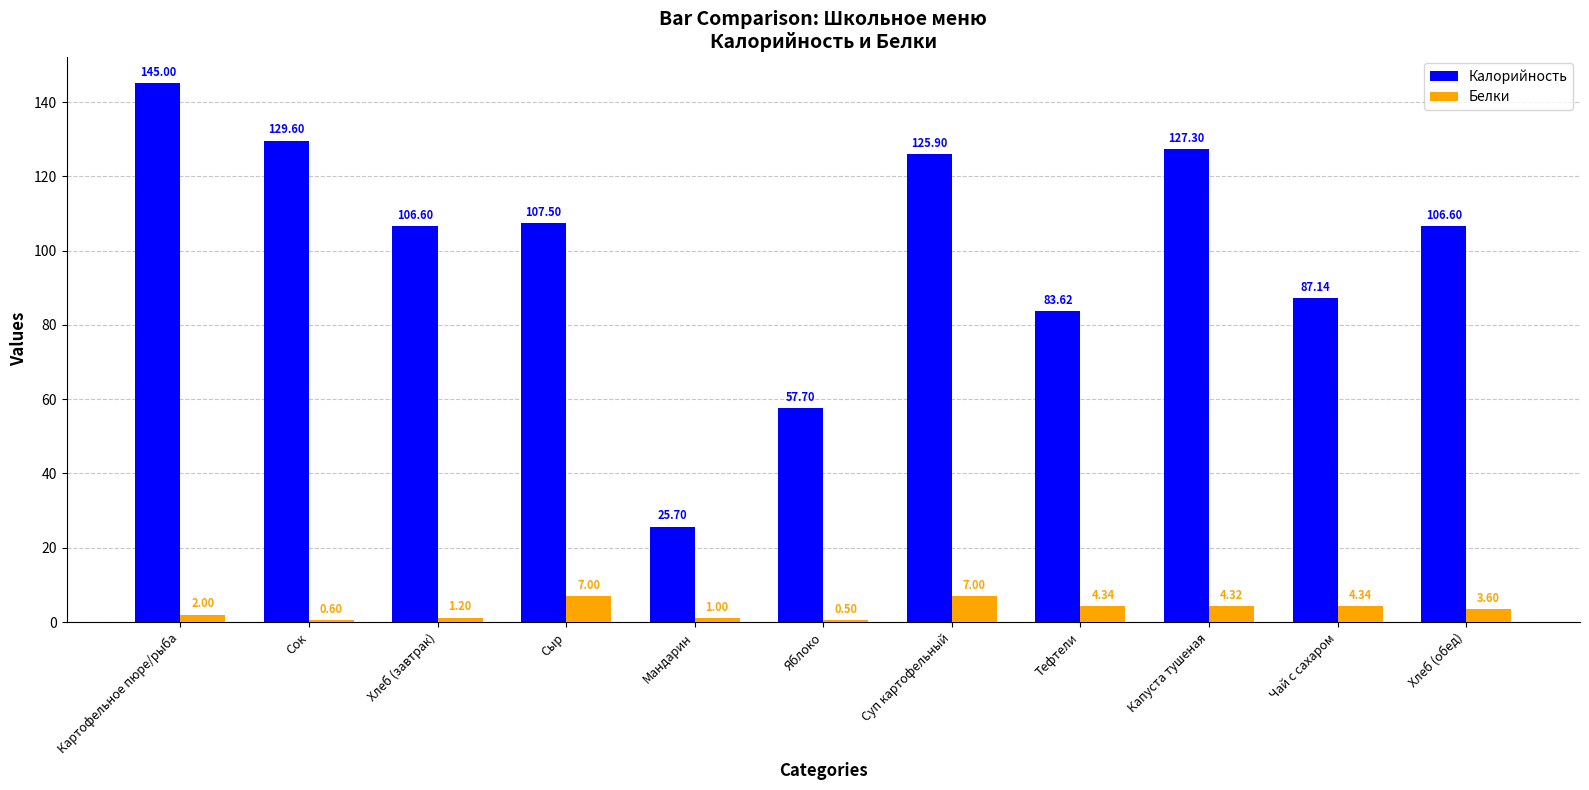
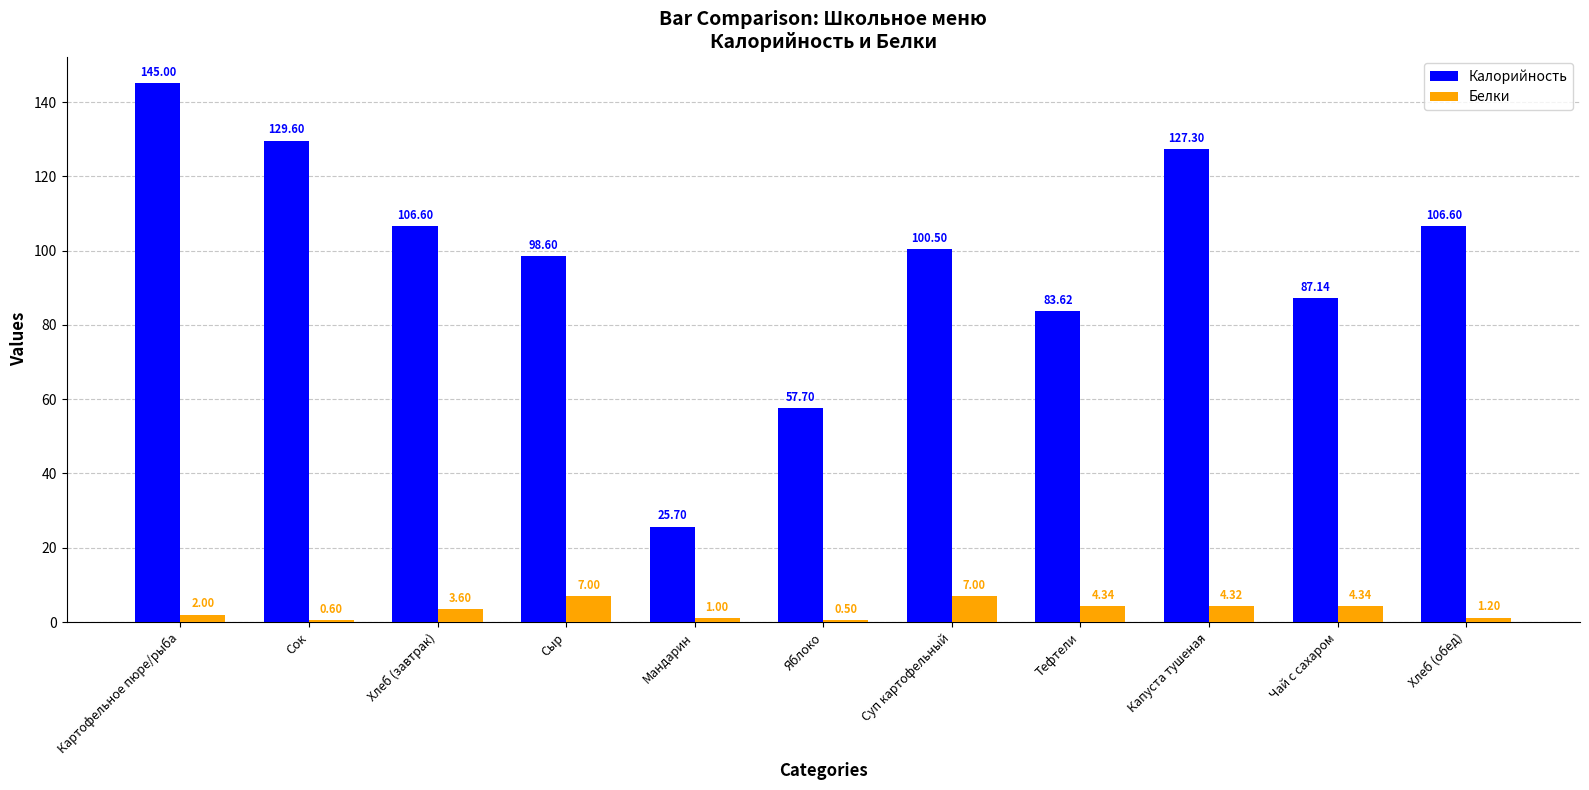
Белки, Хлеб (завтрак): 1.20 -> 3.60
Калорийность, Сыр: 107.50 -> 98.60
Калорийность, Суп картофельный: 125.90 -> 100.50
Белки, Хлеб (обед): 3.60 -> 1.20
